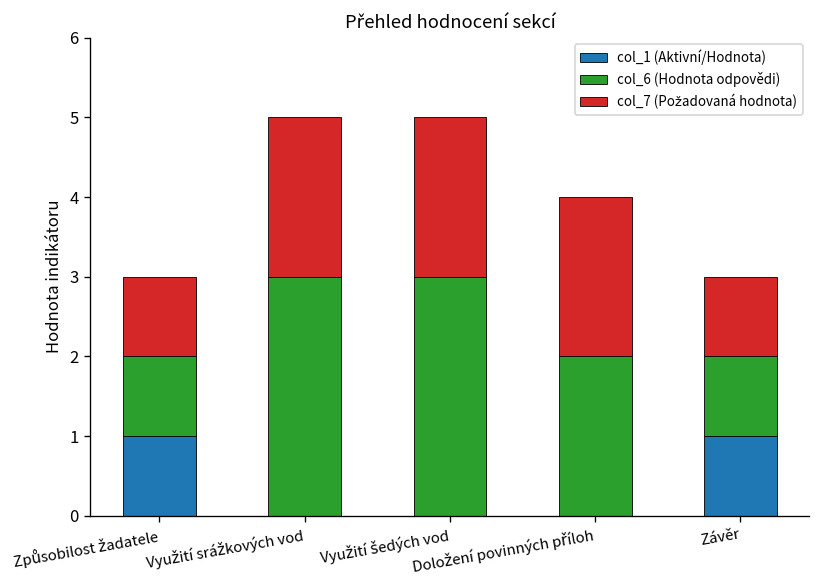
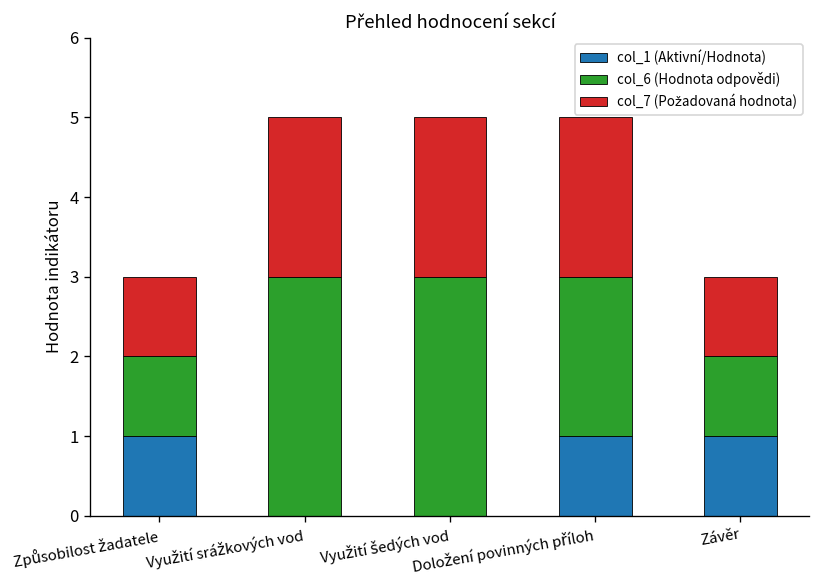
col_1 (Aktivní/Hodnota), Doložení povinných příloh: 0 -> 1
